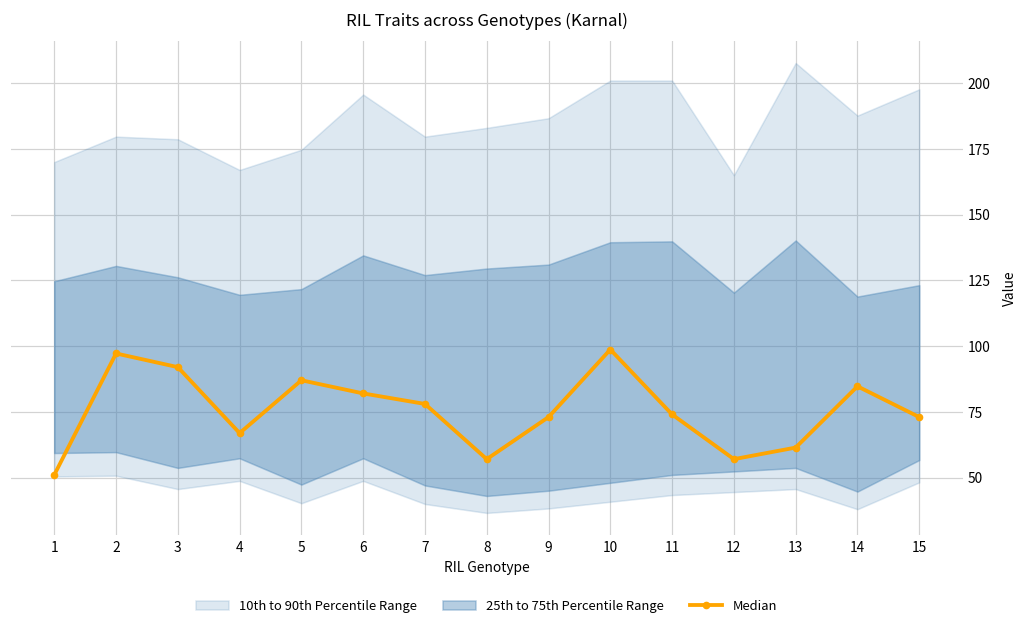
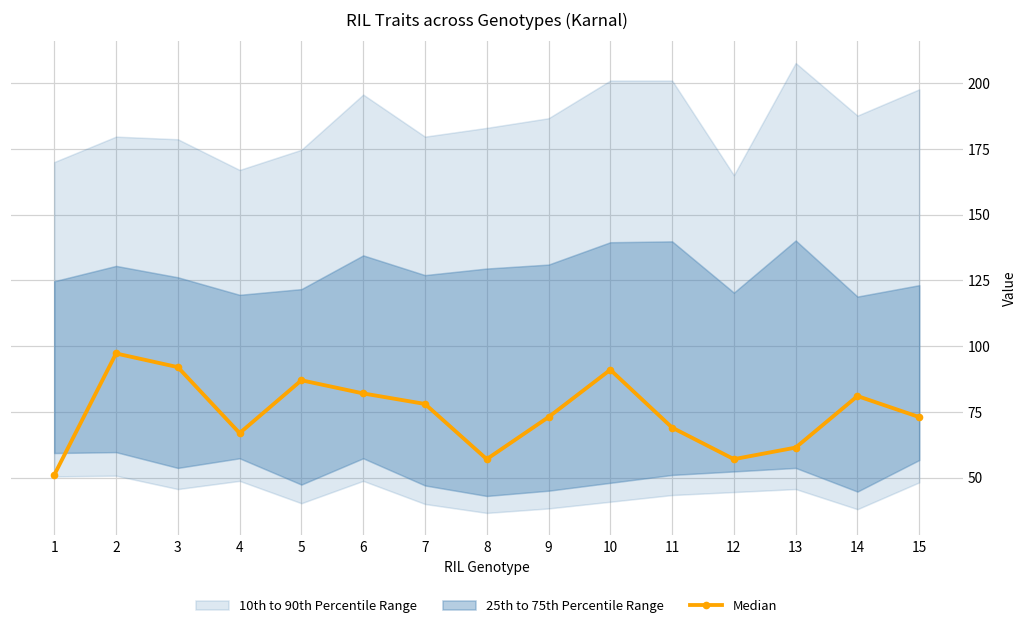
Median, 10: 99 -> 91
Median, 11: 74 -> 69
Median, 14: 85 -> 81
